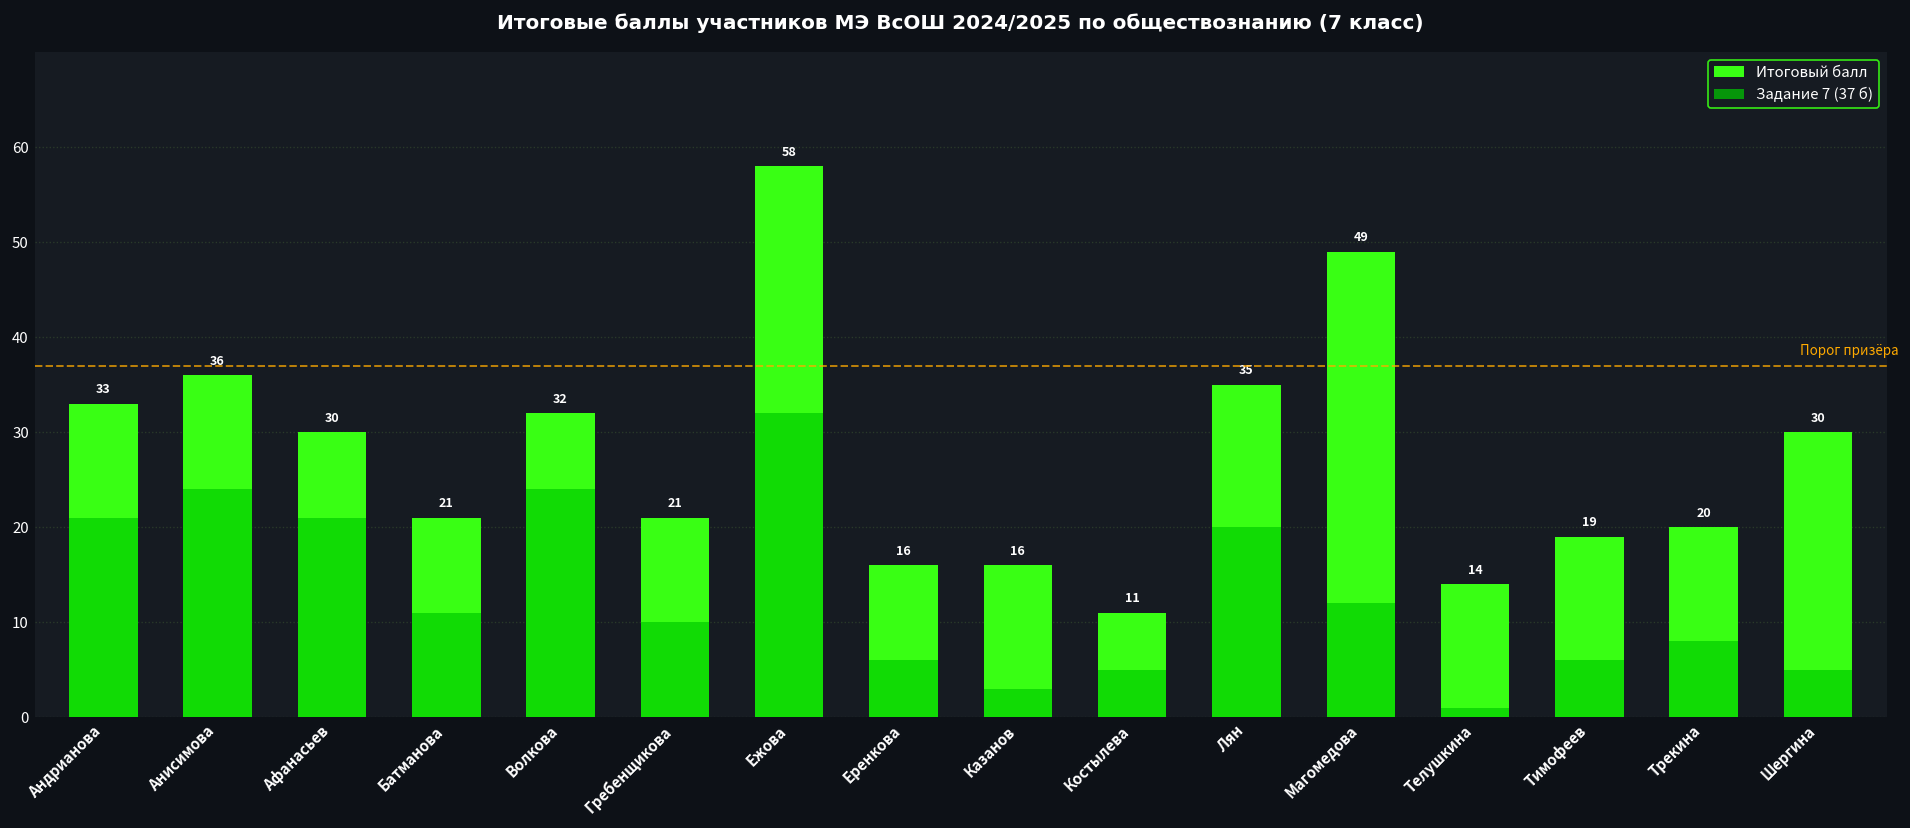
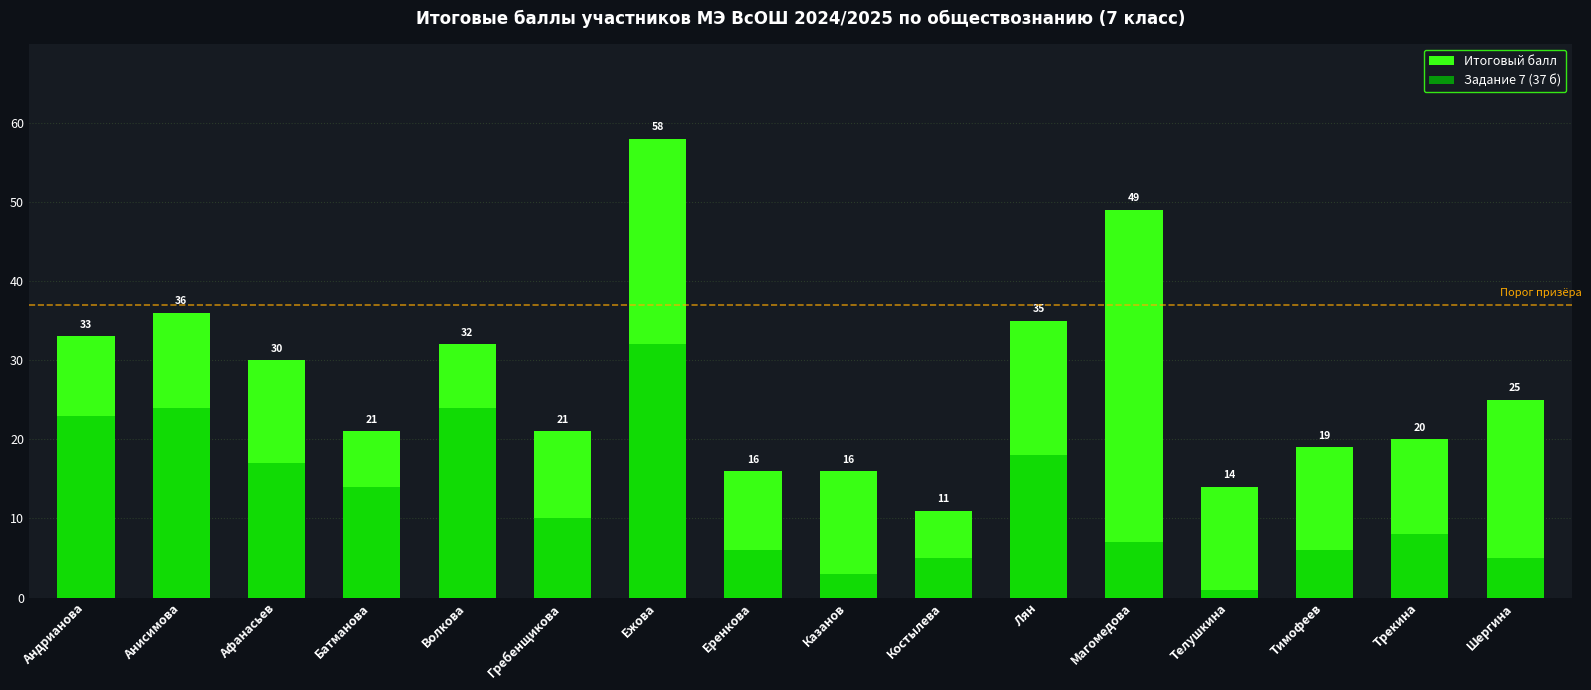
Задание 7 (37 б), Андрианова: 21 -> 23
Задание 7 (37 б), Афанасьев: 21 -> 17
Задание 7 (37 б), Батманова: 11 -> 14
Задание 7 (37 б), Лян: 20 -> 18
Задание 7 (37 б), Магомедова: 12 -> 7
Итоговый балл, Шергина: 30 -> 25
